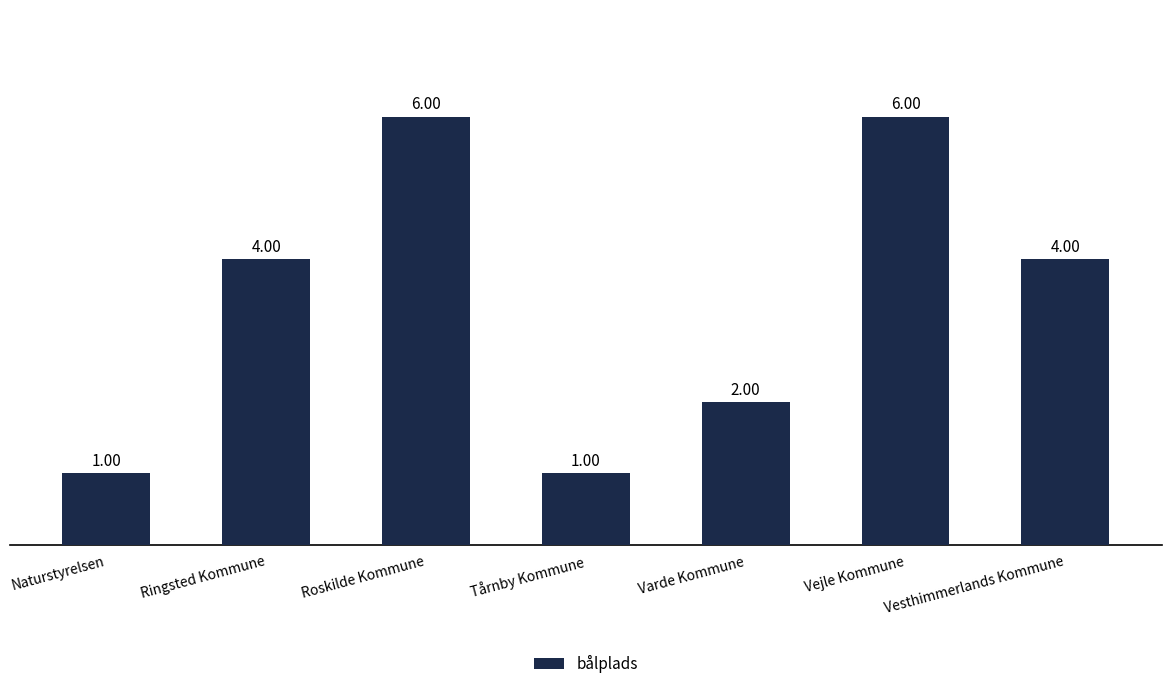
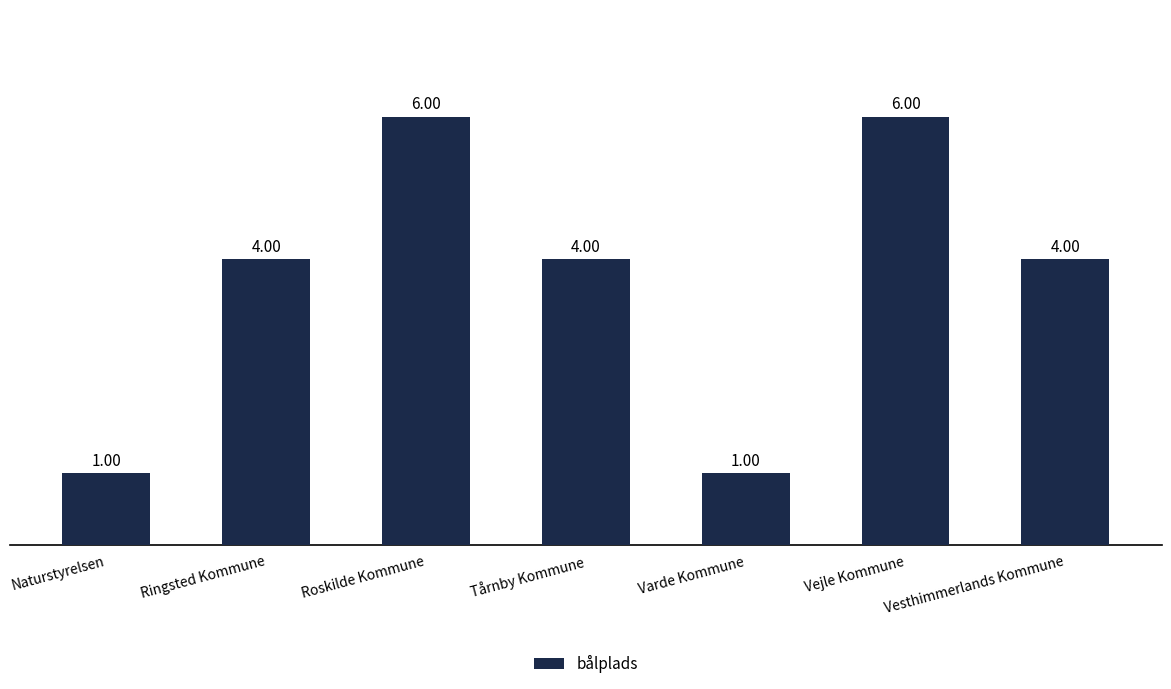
Tårnby Kommune: 1.00 -> 4.00
Varde Kommune: 2.00 -> 1.00
